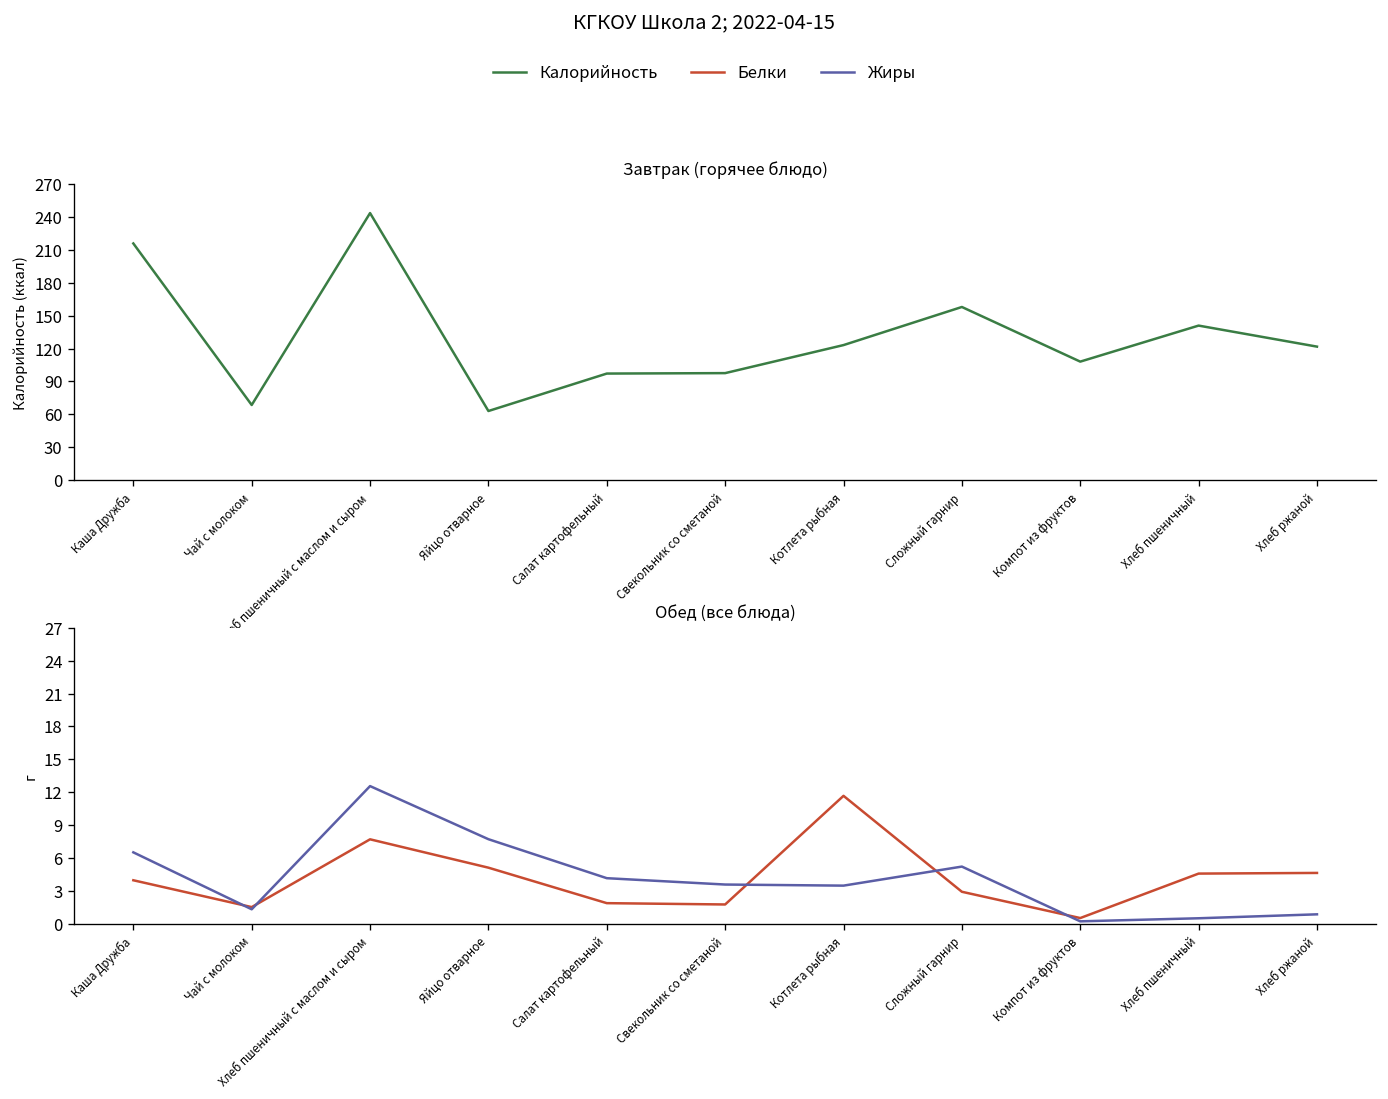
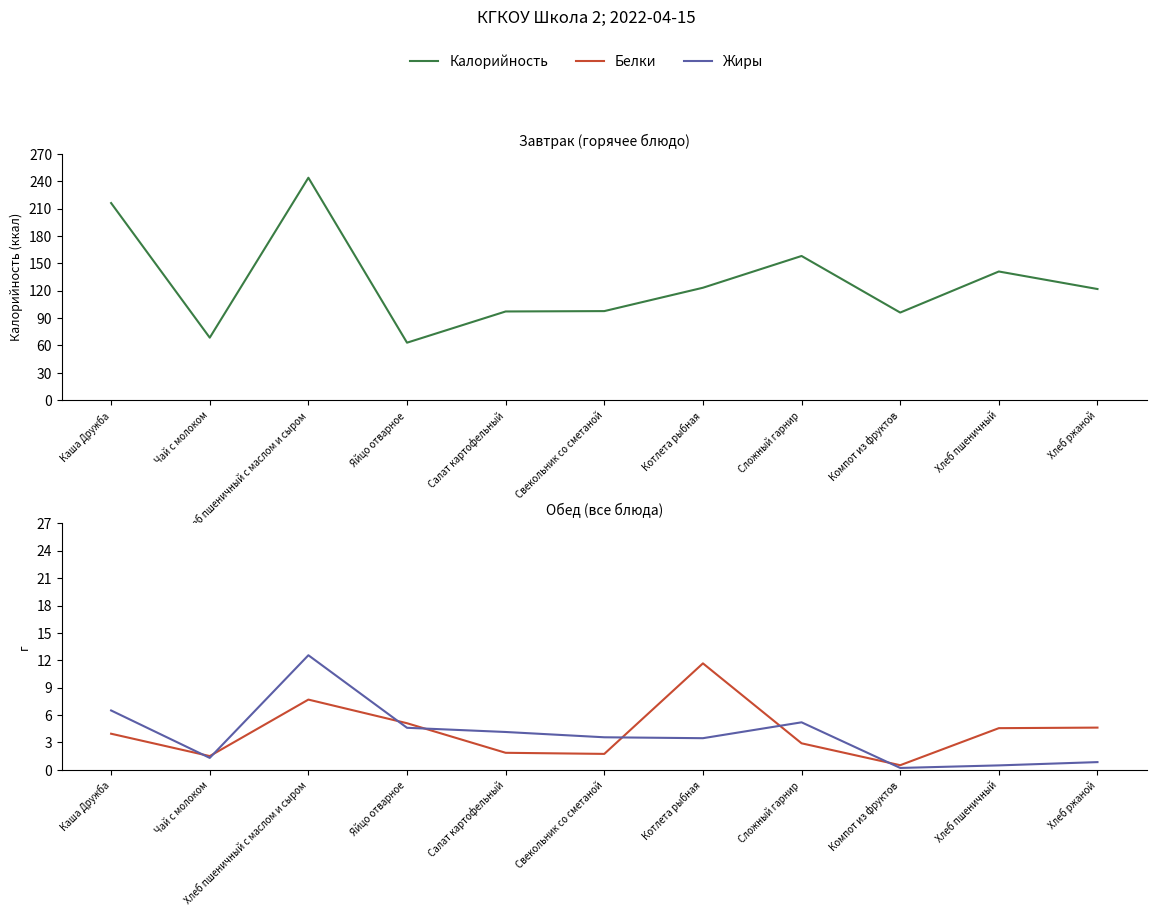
Завтрак (горячее блюдо), Компот из фруктов: 110 -> 100
Обед (все блюда), Жиры, Яйцо отварное: 8 -> 5
